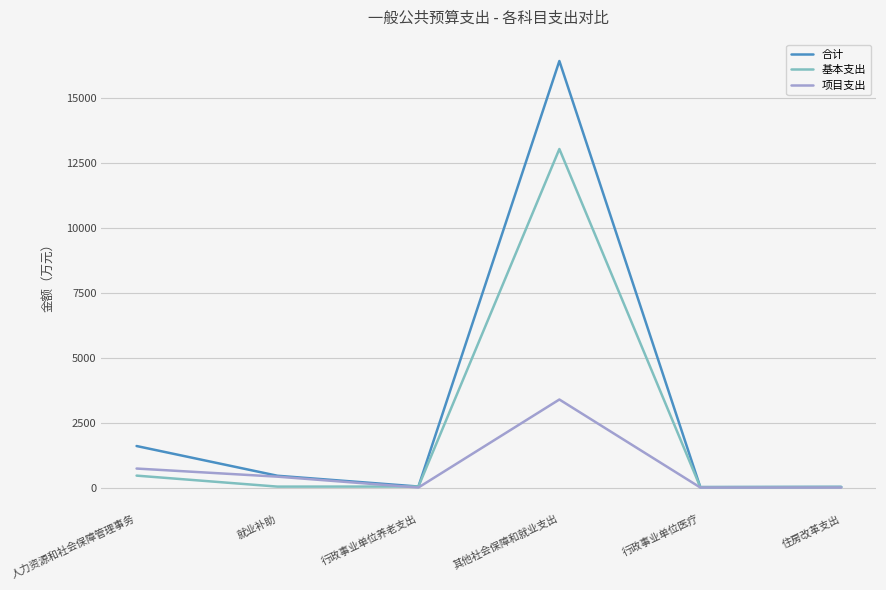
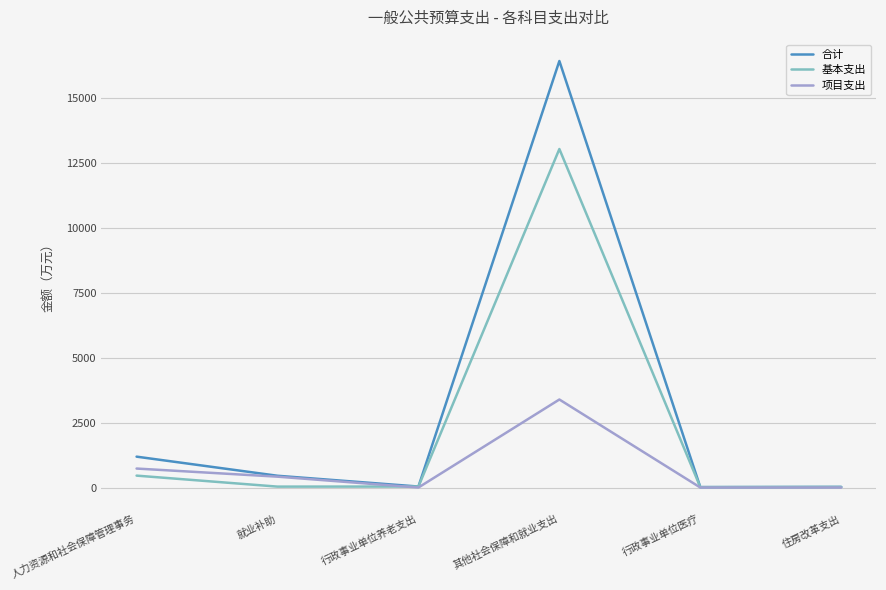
合计, 人力资源和社会保障管理事务: 1600 -> 1200
